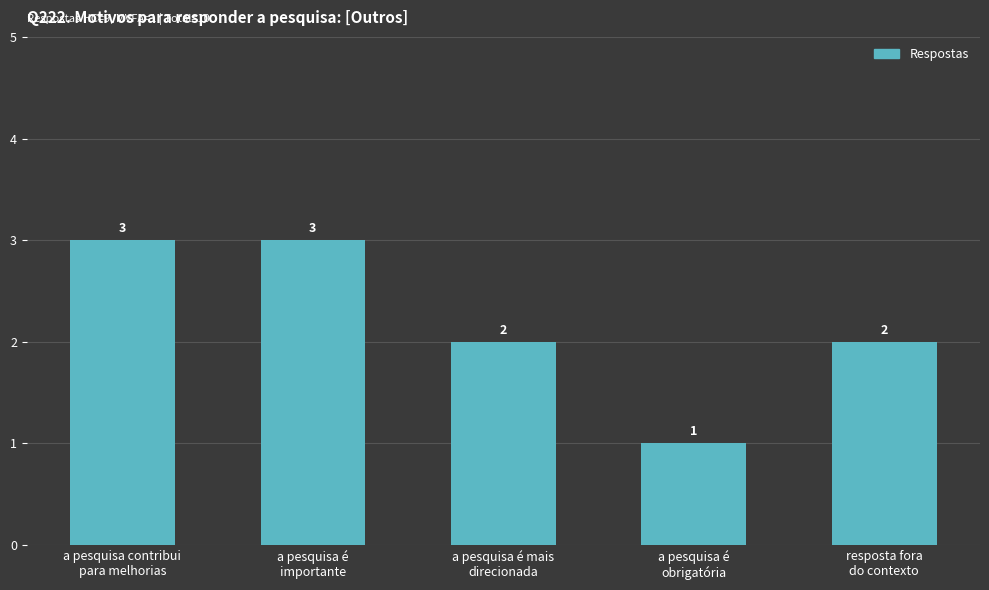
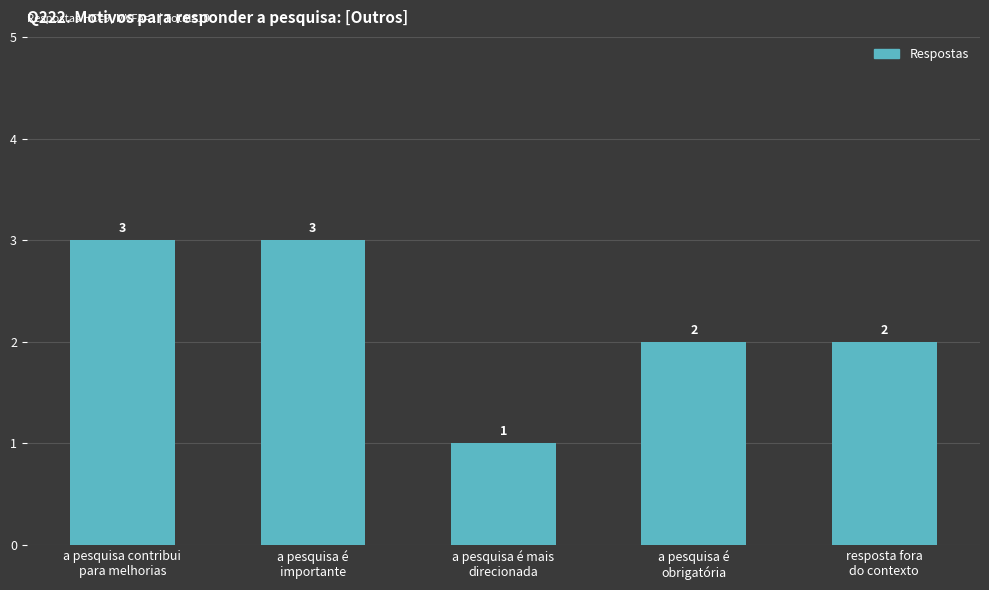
a pesquisa é mais direcionada: 2 -> 1
a pesquisa é obrigatória: 1 -> 2
